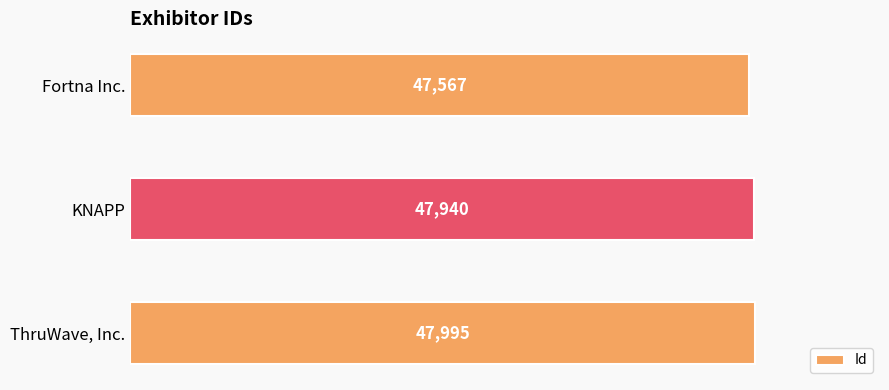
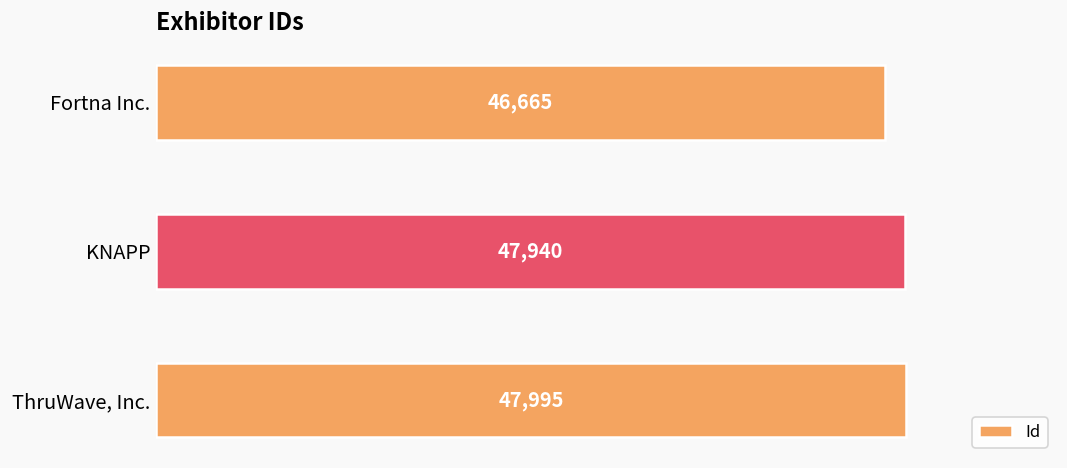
Fortna Inc.: 47,567 -> 46,665
